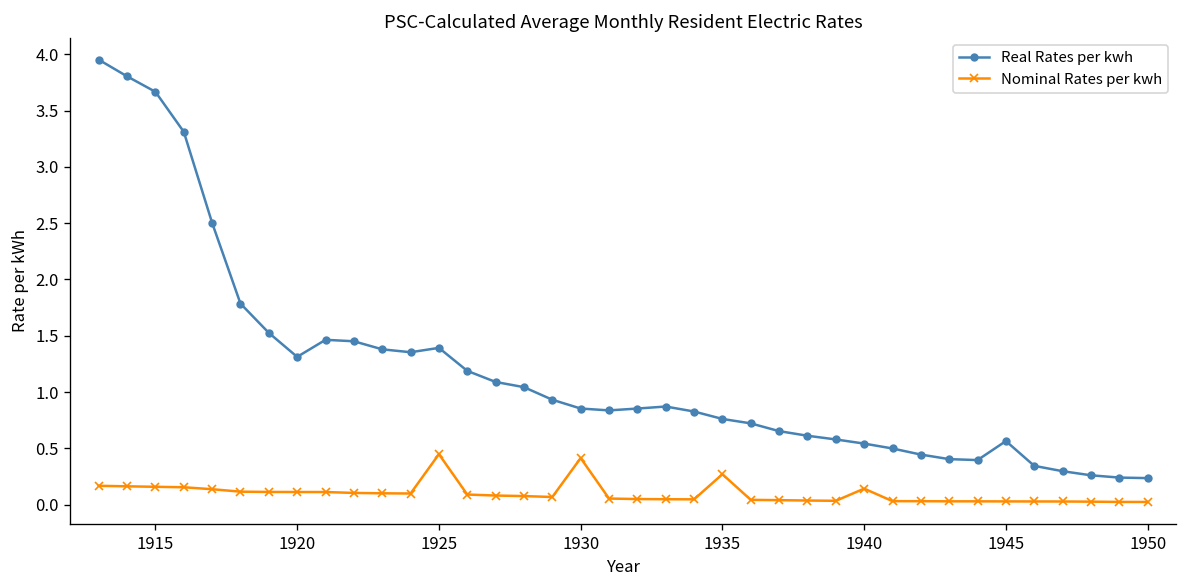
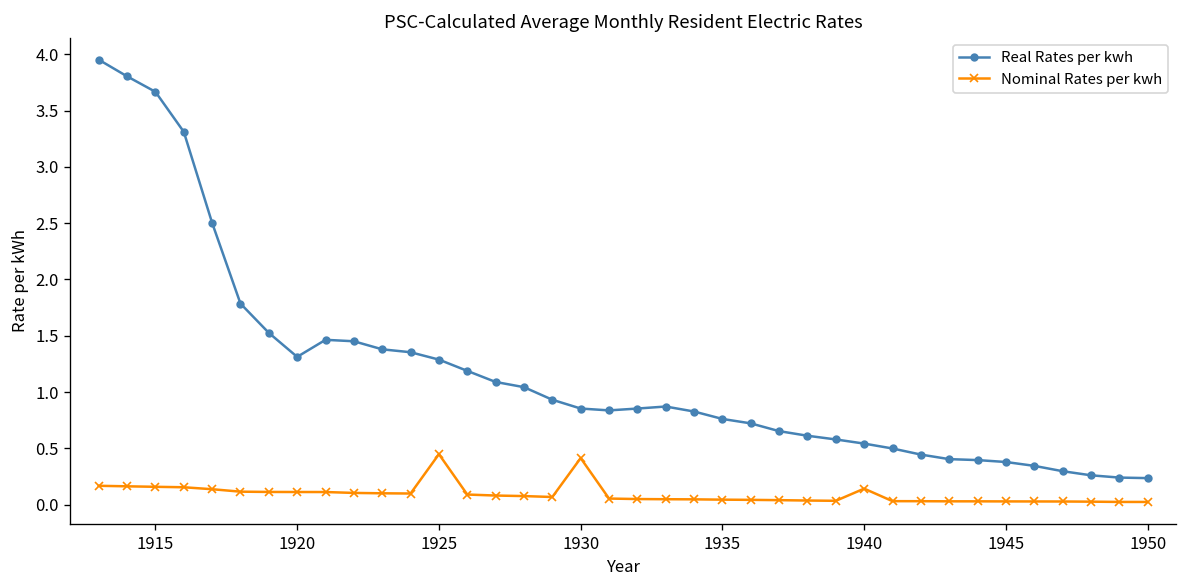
Real Rates per kwh, 1925: 1.4 -> 1.3
Nominal Rates per kwh, 1935: 0.3 -> 0.0
Real Rates per kwh, 1945: 0.6 -> 0.4
